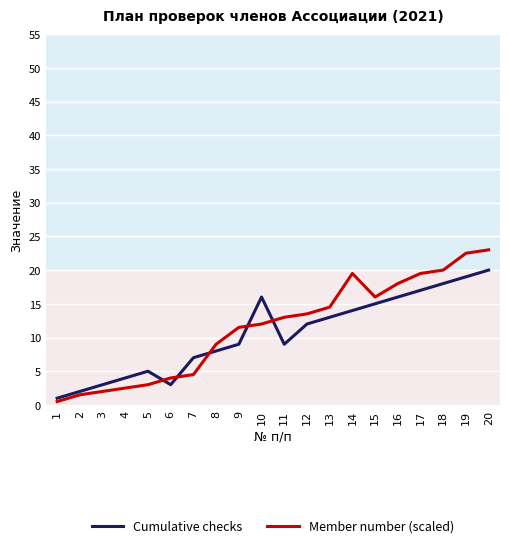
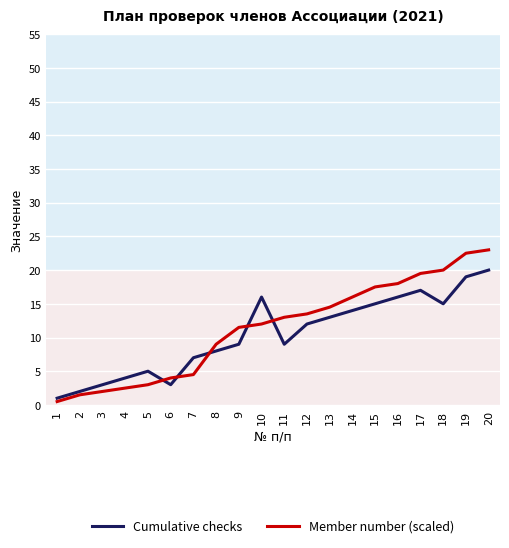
Member number (scaled), 14: 20 -> 16
Member number (scaled), 15: 16 -> 18
Cumulative checks, 18: 18 -> 15
